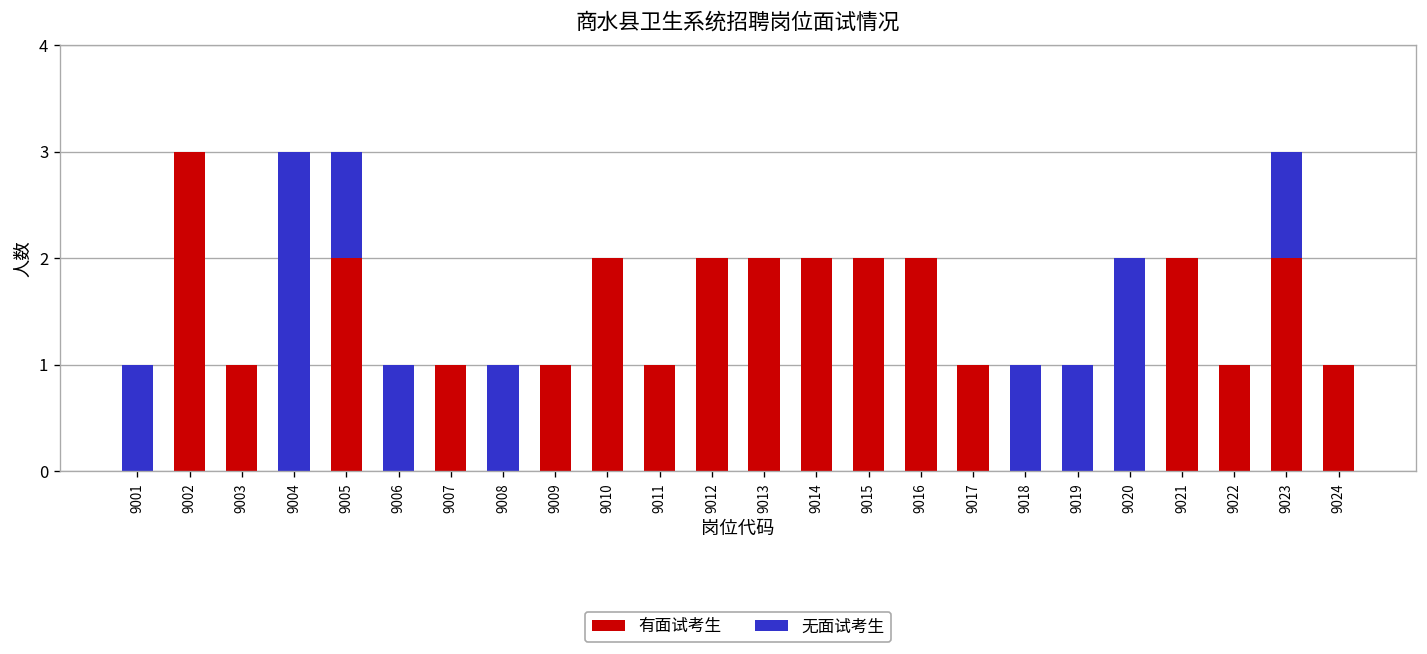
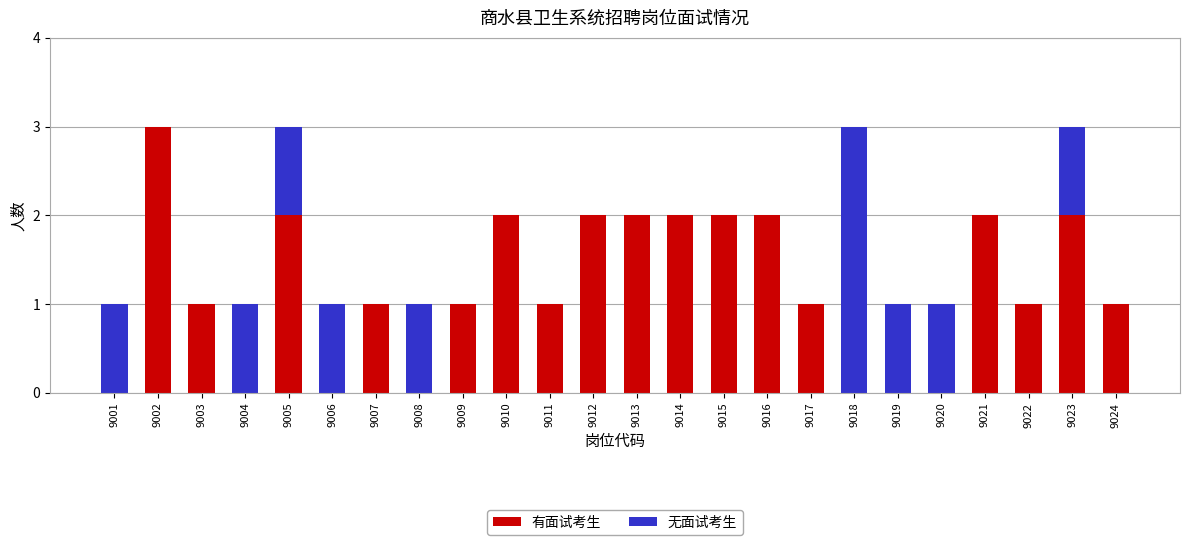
无面试考生, 9004: 3 -> 1
无面试考生, 9018: 1 -> 3
无面试考生, 9020: 2 -> 1
